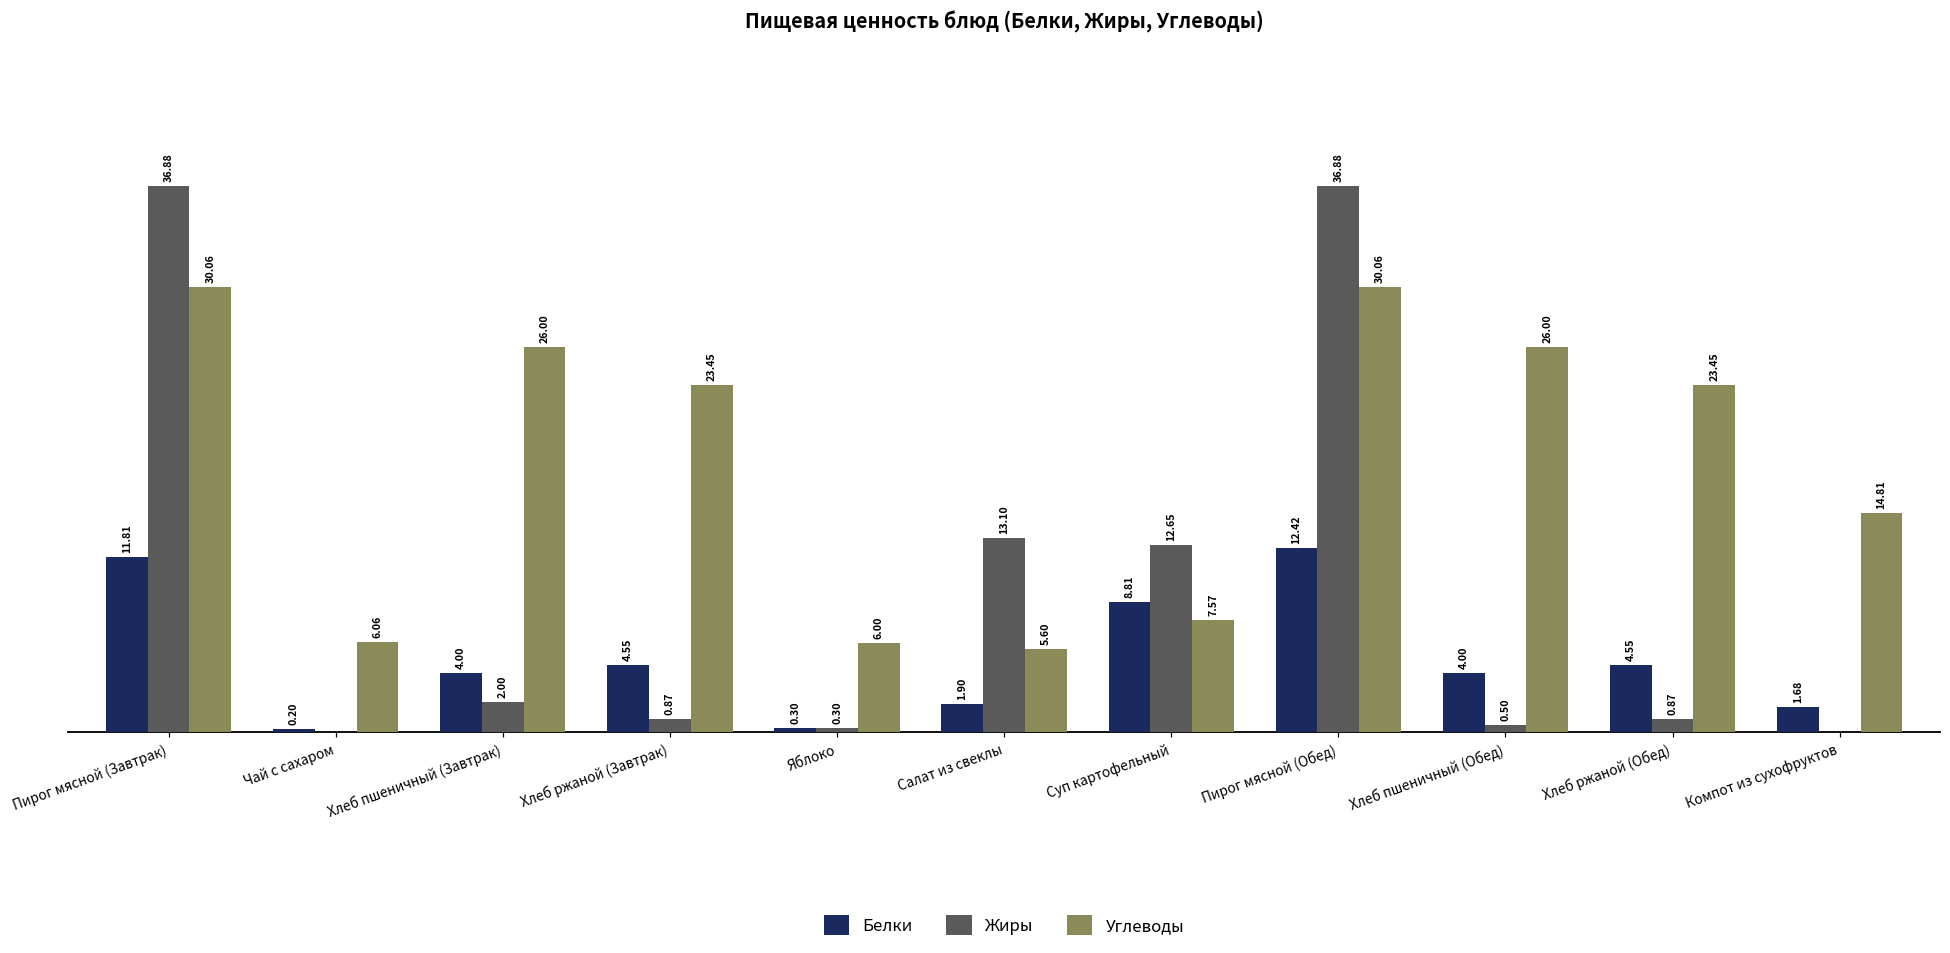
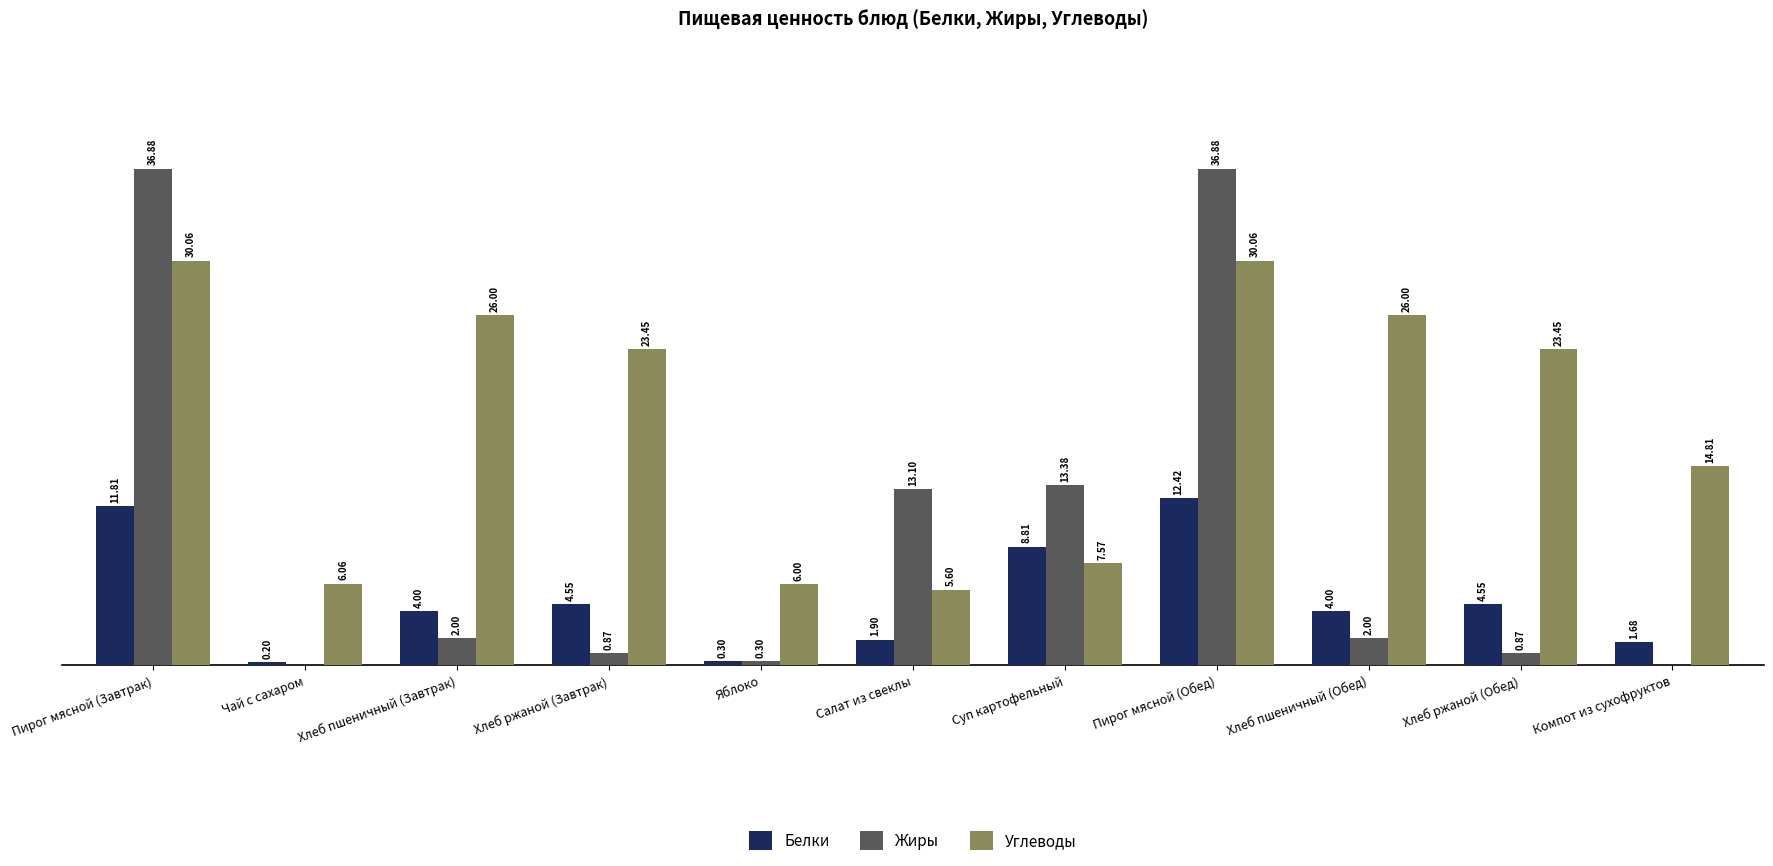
Жиры, Суп картофельный: 12.65 -> 13.38
Жиры, Хлеб пшеничный (Обед): 0.50 -> 2.00
